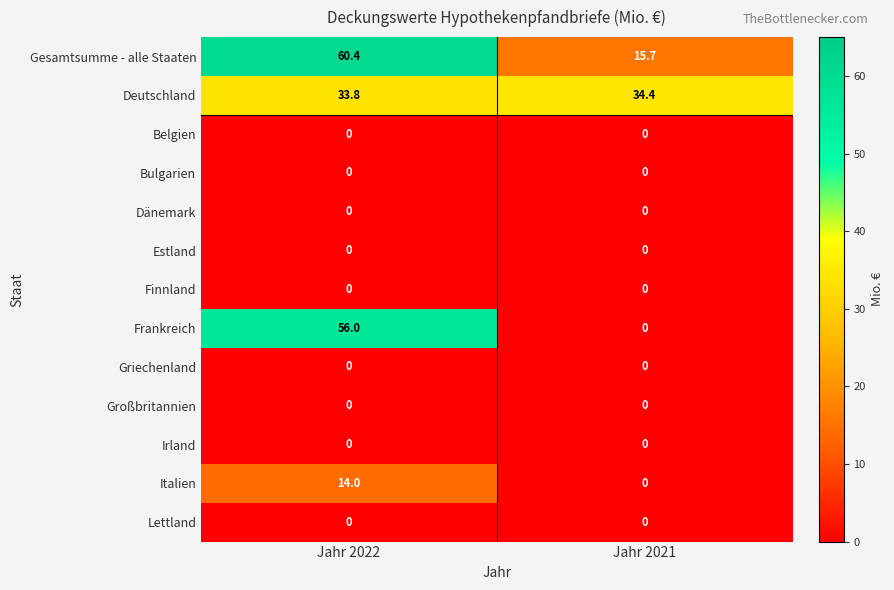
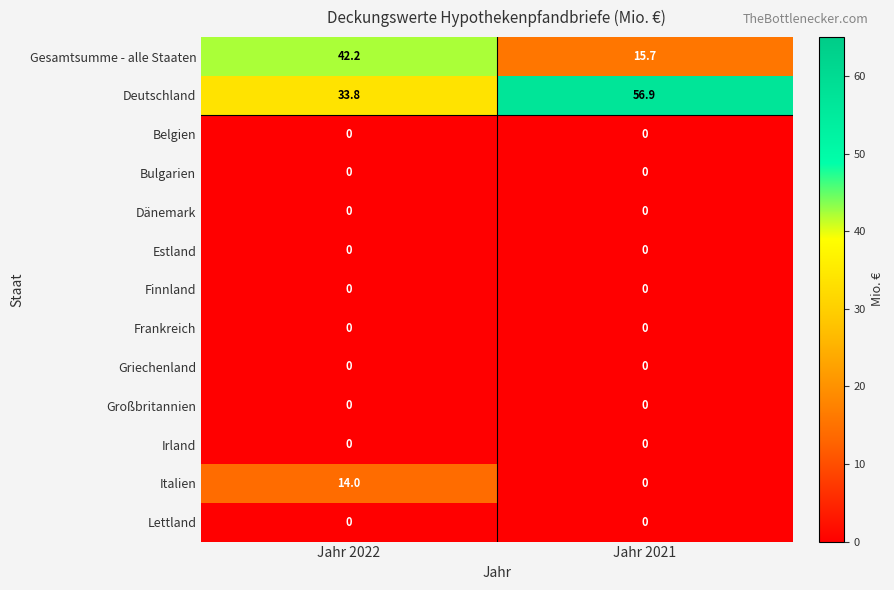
Gesamtsumme - alle Staaten, Jahr 2022: 60.4 -> 42.2
Deutschland, Jahr 2021: 34.4 -> 56.9
Frankreich, Jahr 2022: 56.0 -> 0
